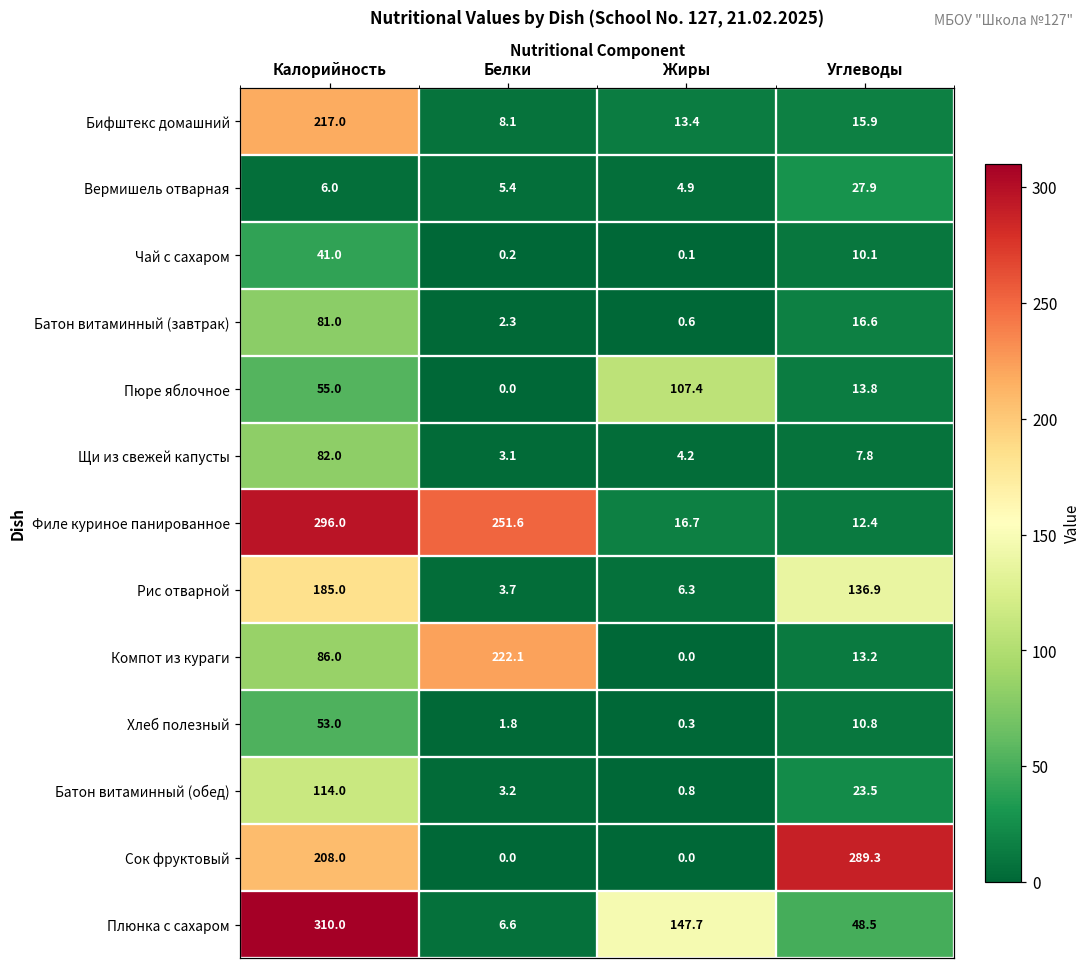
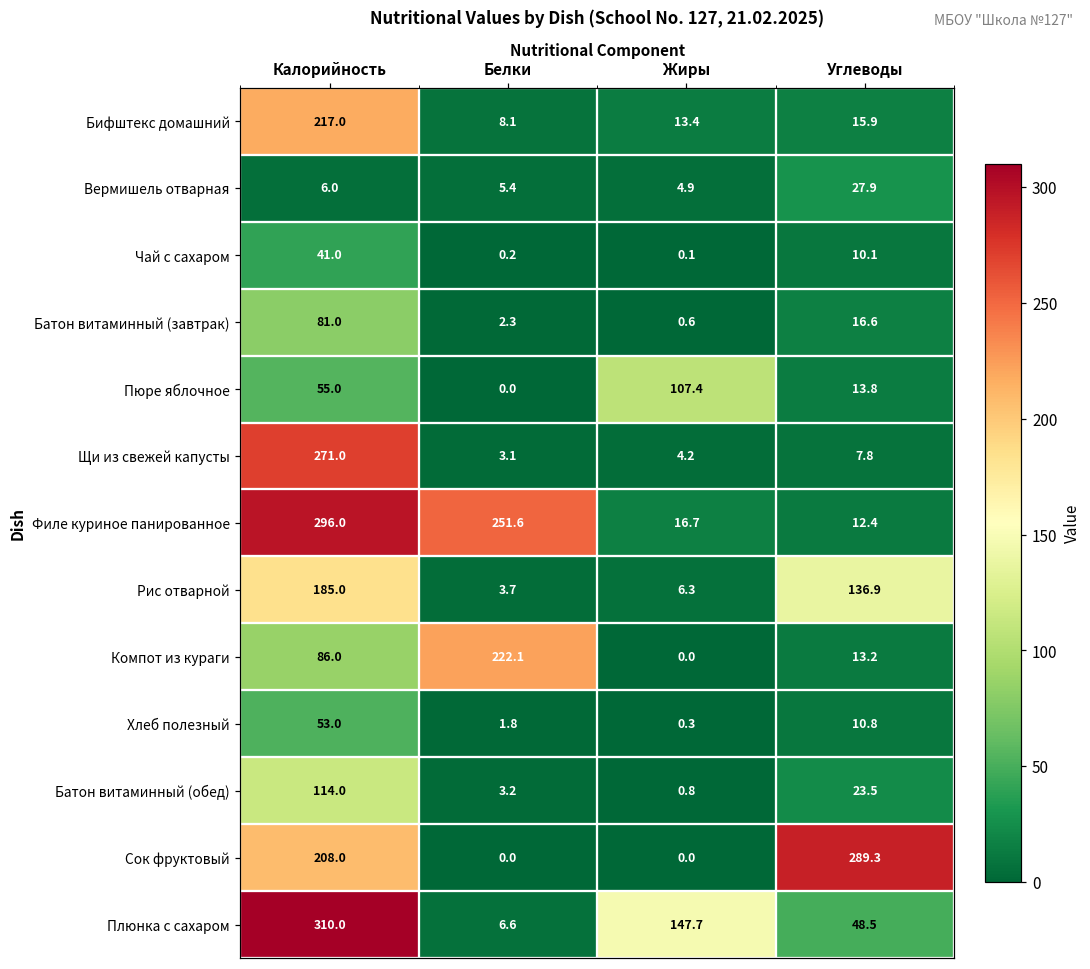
Щи из свежей капусты, Калорийность: 82.0 -> 271.0
